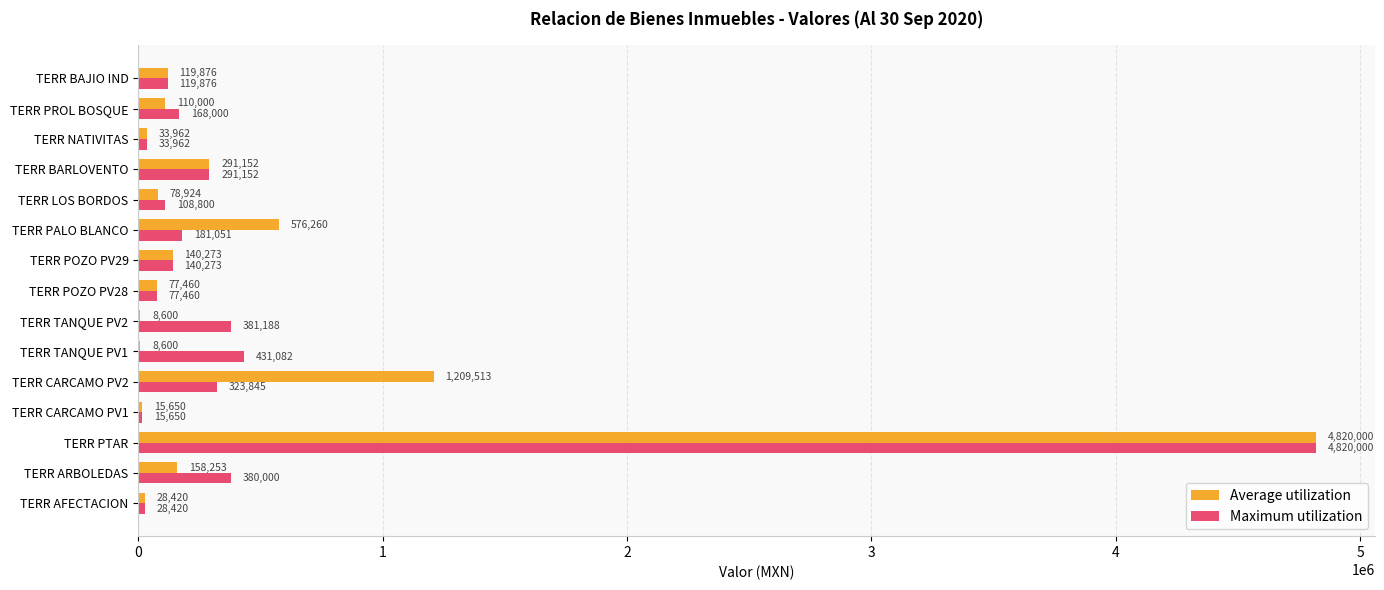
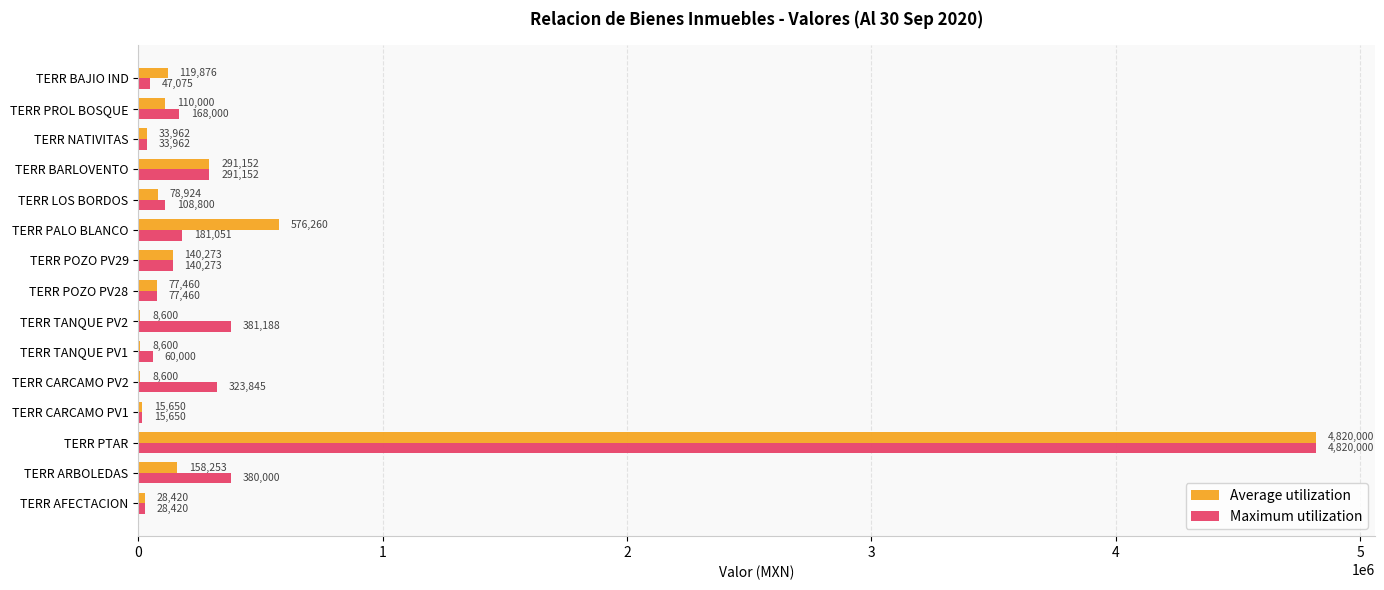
Maximum utilization, TERR BAJIO IND: 119,876 -> 47,075
Maximum utilization, TERR TANQUE PV1: 431,082 -> 60,000
Average utilization, TERR CARCAMO PV2: 1,209,513 -> 8,600
